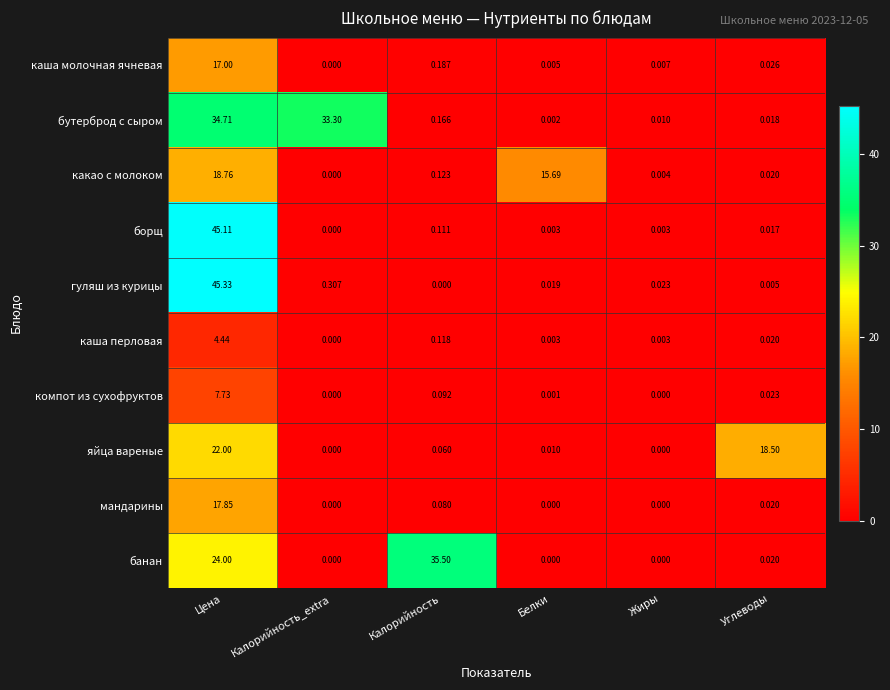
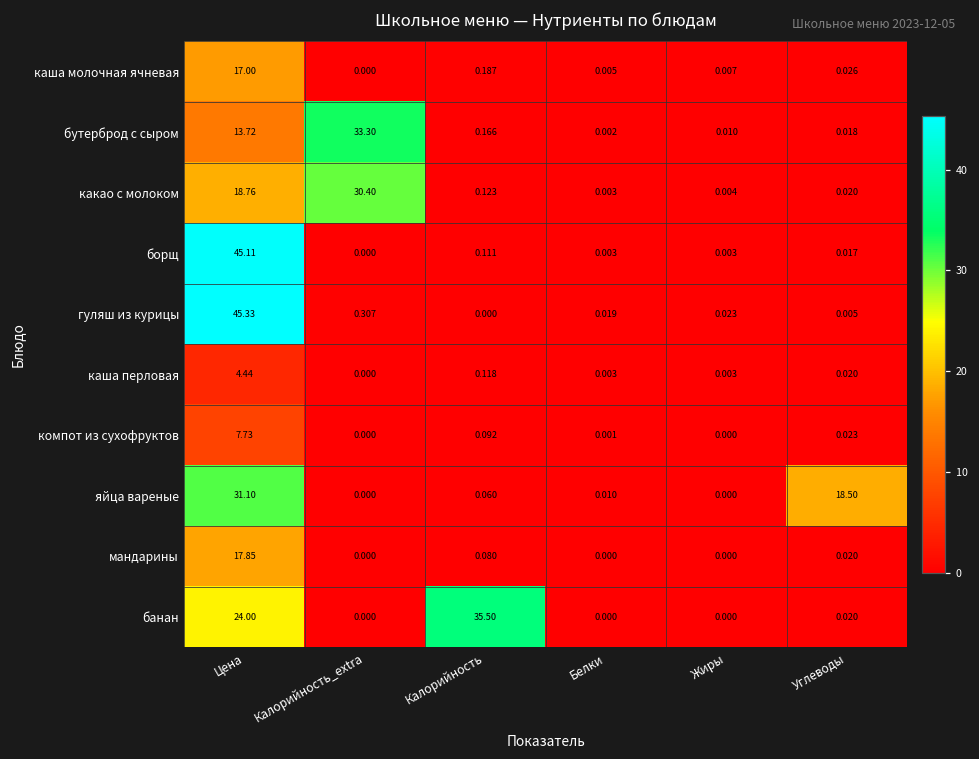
бутерброд с сыром, Цена: 34.71 -> 13.72
какао с молоком, Калорийность_extra: 0.000 -> 30.40
какао с молоком, Белки: 15.69 -> 0.003
яйца вареные, Цена: 22.00 -> 31.10
